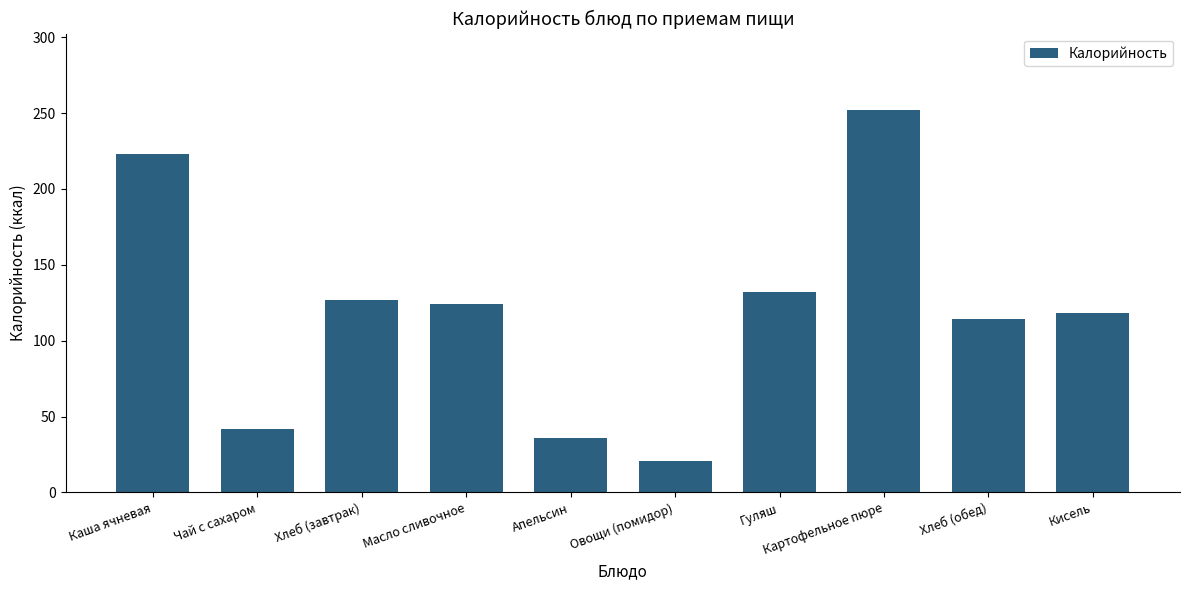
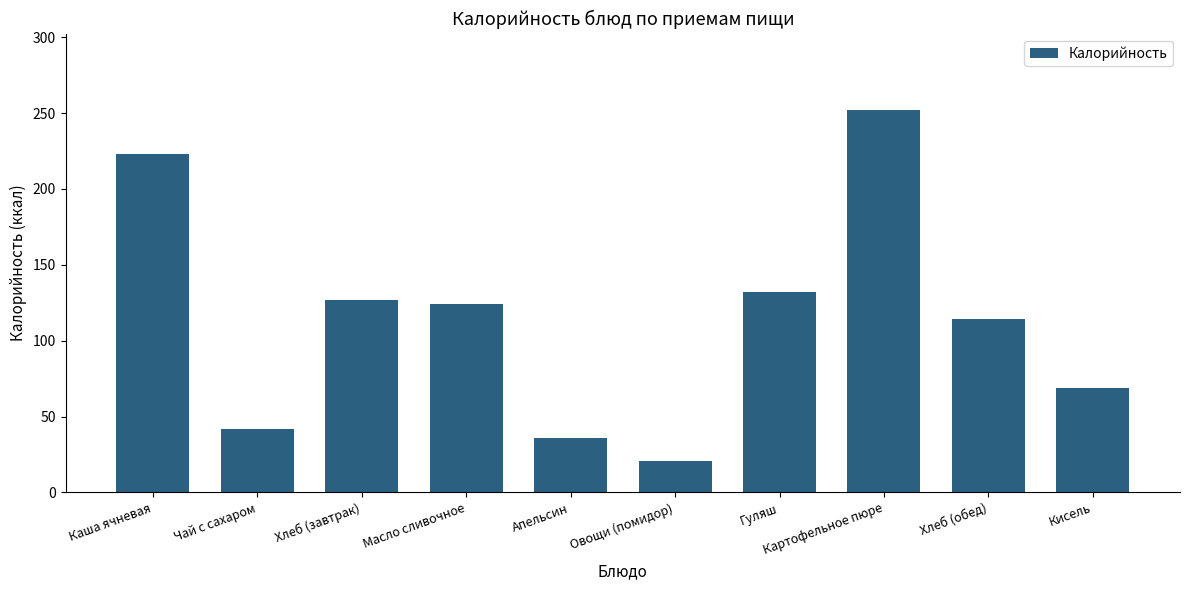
Кисель: 118 -> 69
